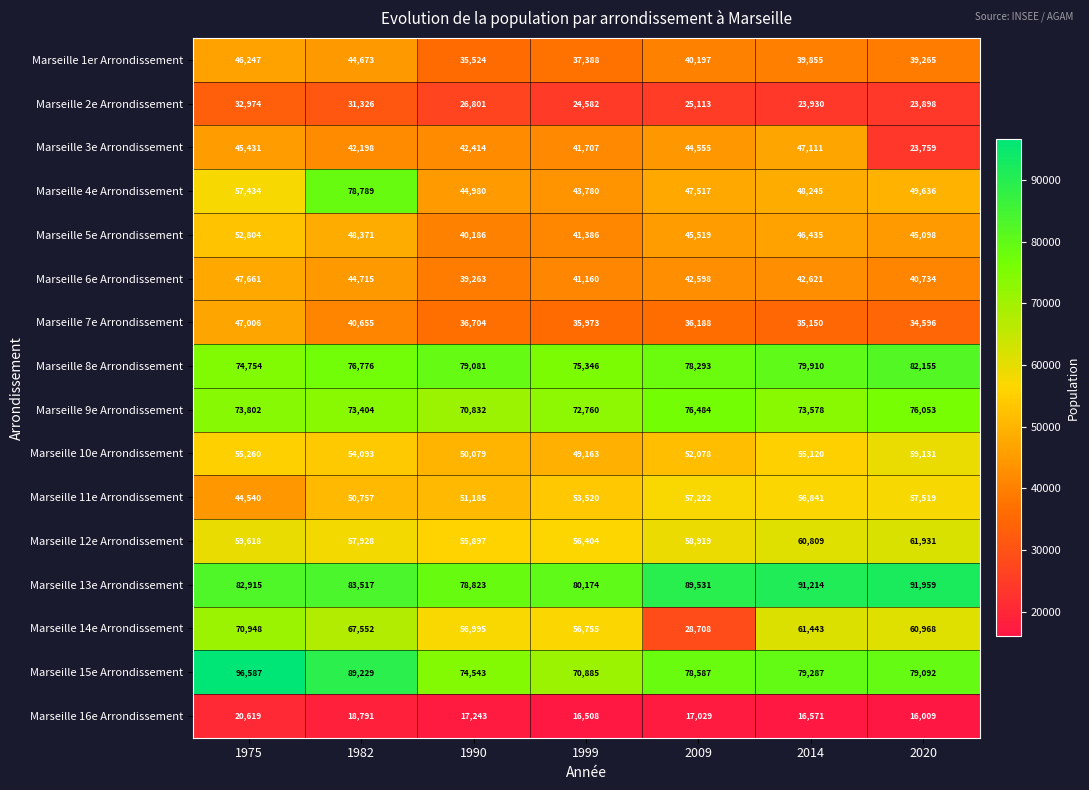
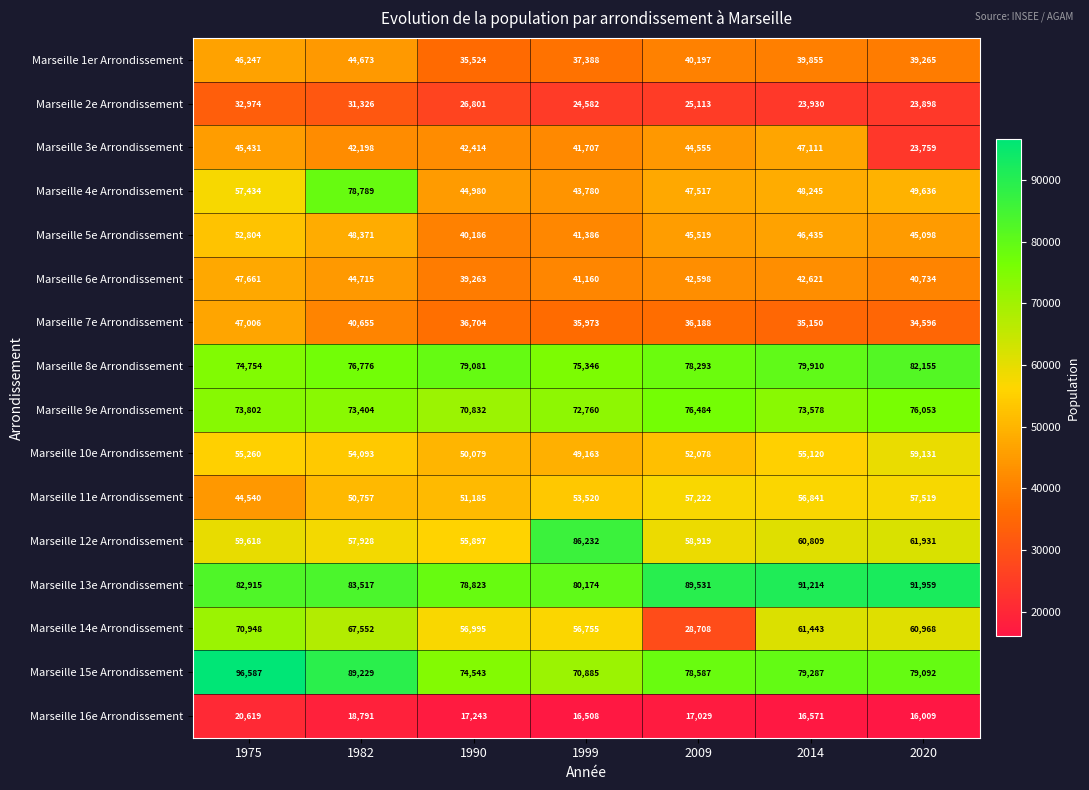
Marseille 12e Arrondissement, 1999: 56,404 -> 86,232
